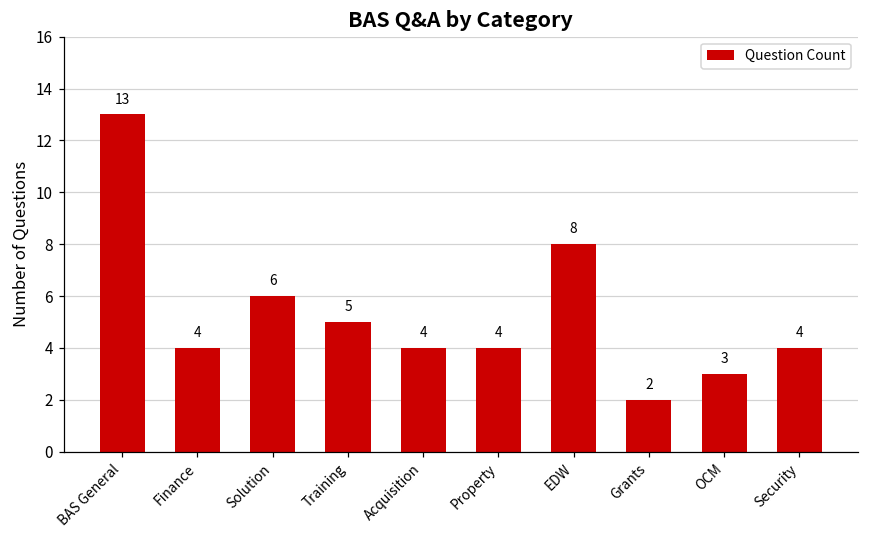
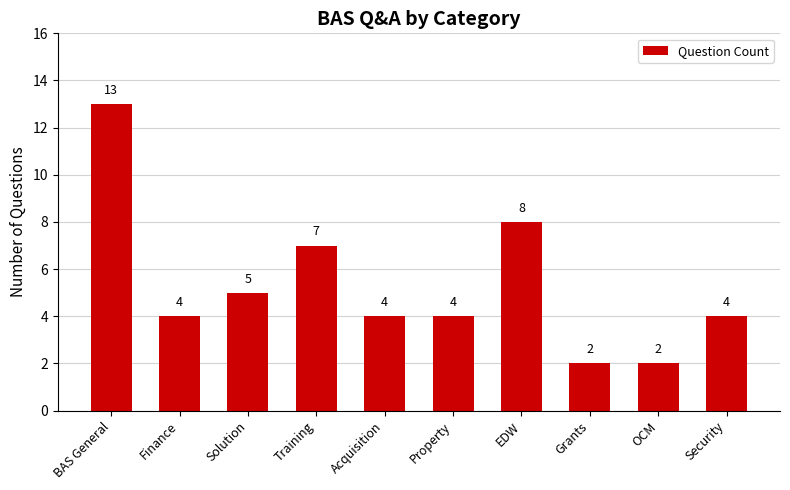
Solution: 6 -> 5
Training: 5 -> 7
OCM: 3 -> 2
